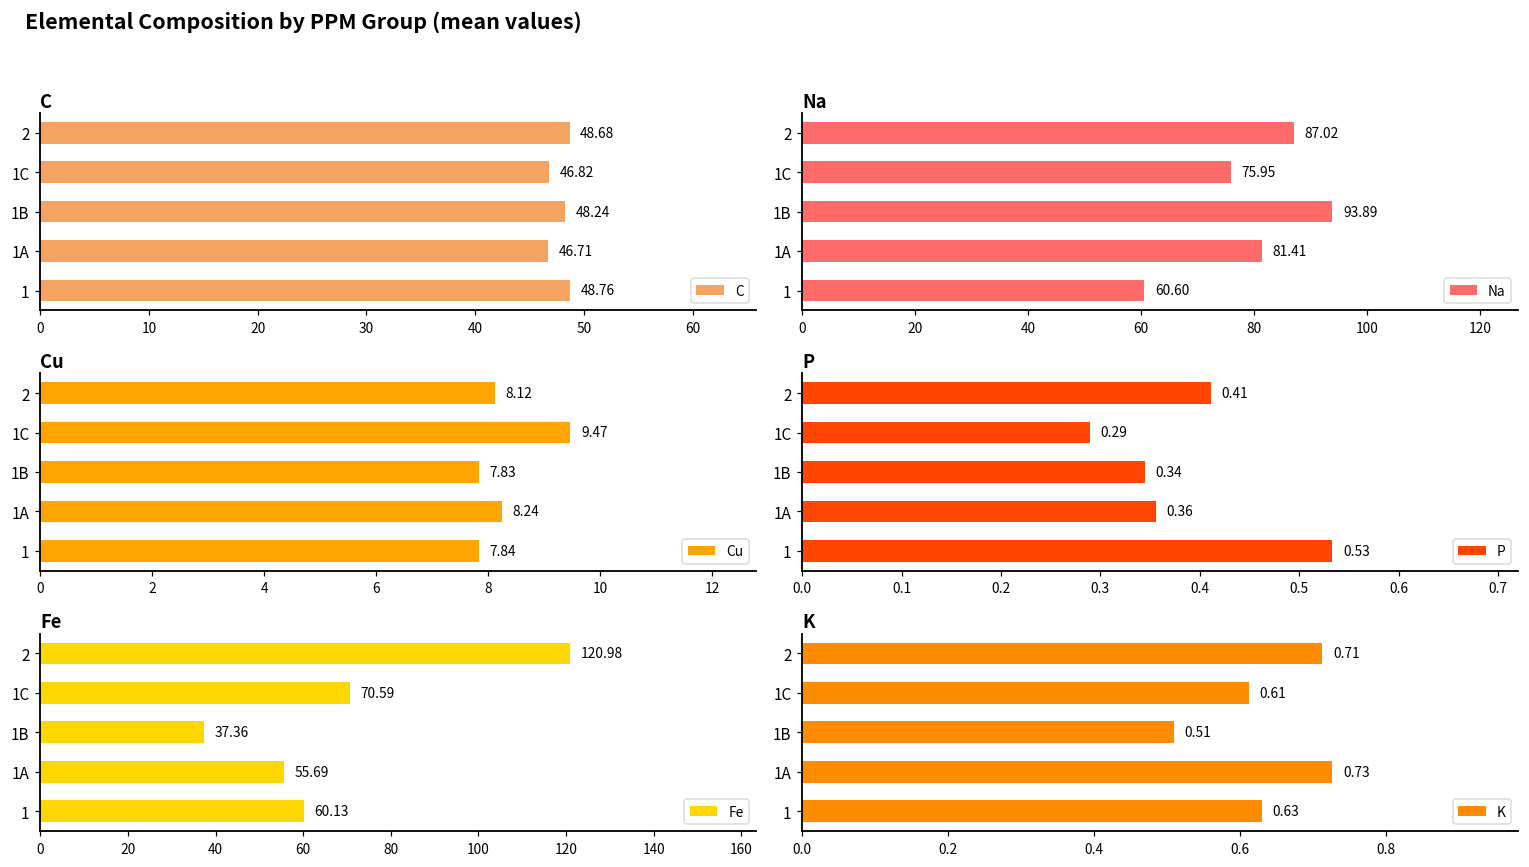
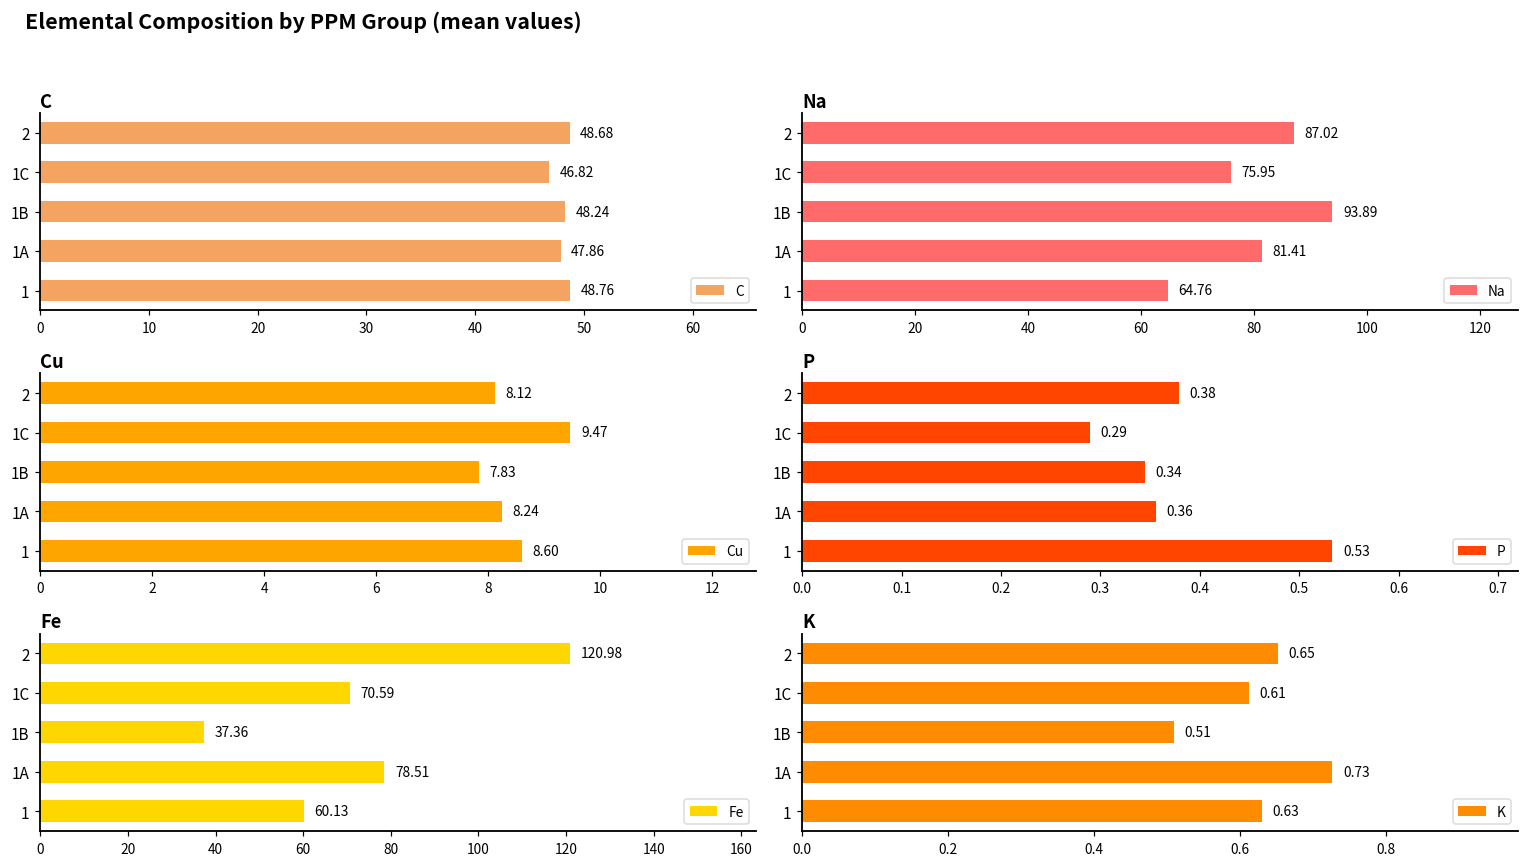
C, 1A: 46.71 -> 47.86
Na, 1: 60.60 -> 64.76
Cu, 1: 7.84 -> 8.60
P, 2: 0.41 -> 0.38
Fe, 1A: 55.69 -> 78.51
K, 2: 0.71 -> 0.65
